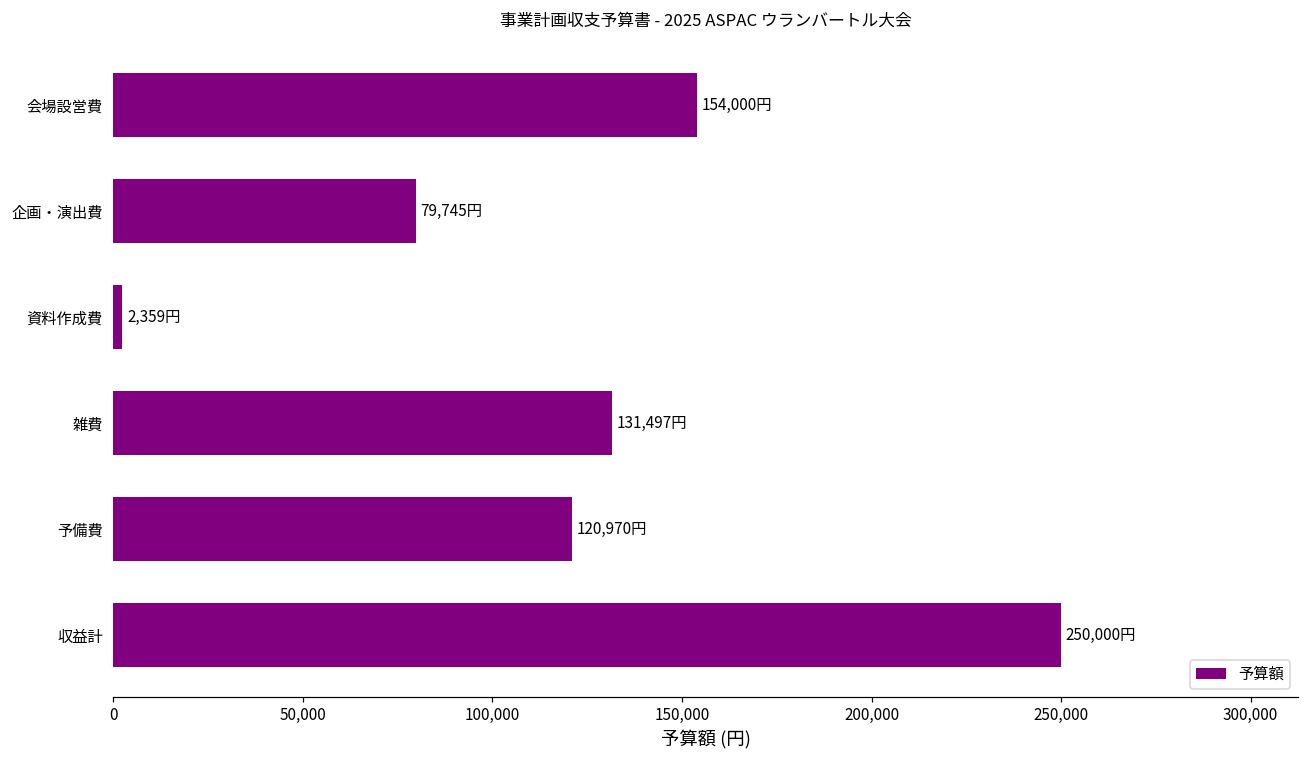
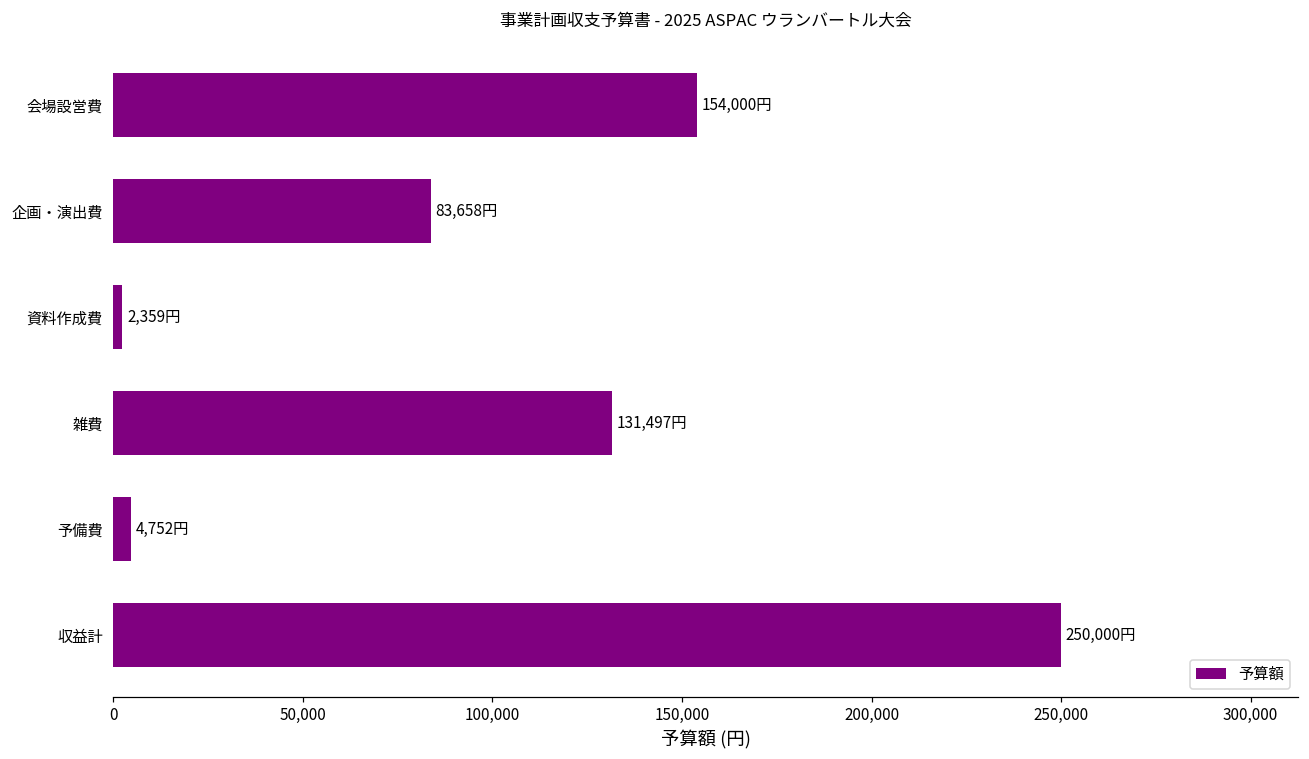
企画・演出費: 79,745円 -> 83,658円
予備費: 120,970円 -> 4,752円
